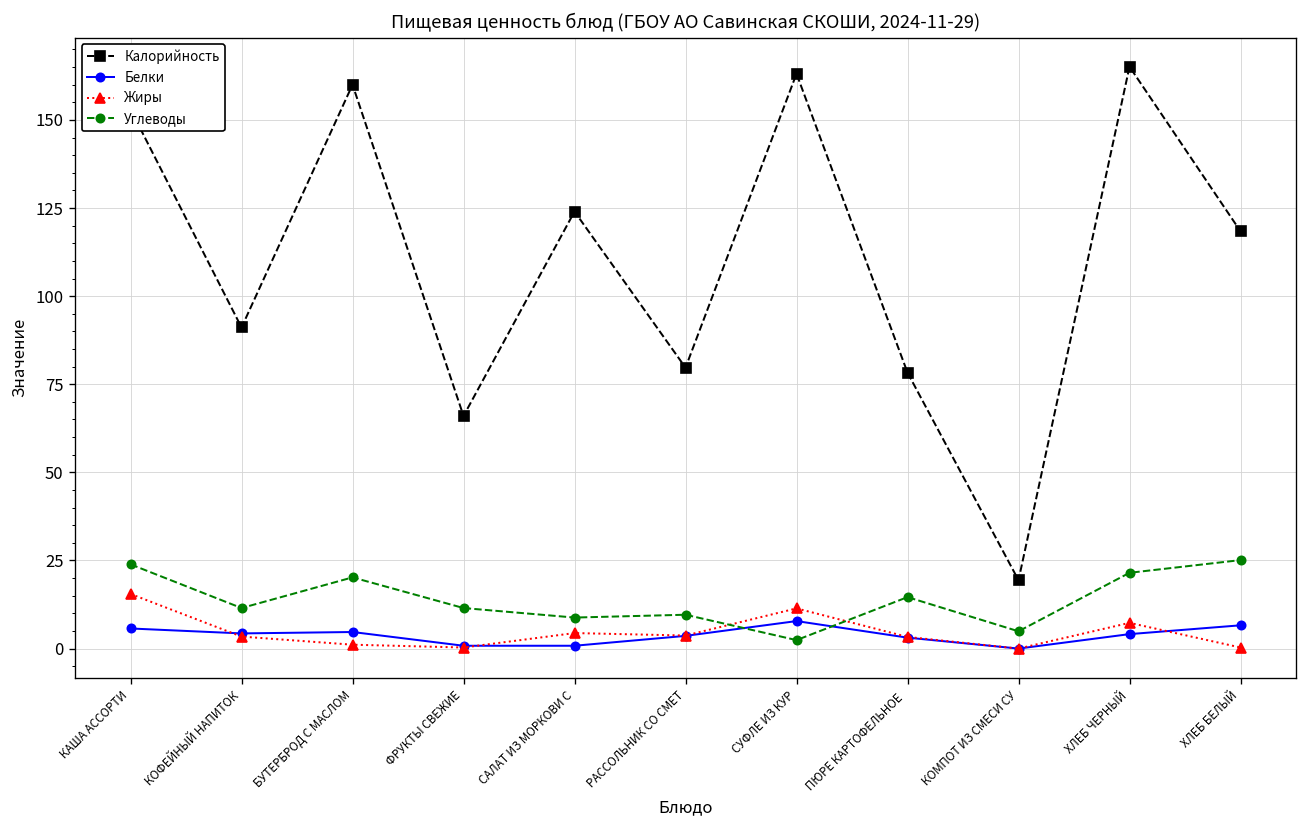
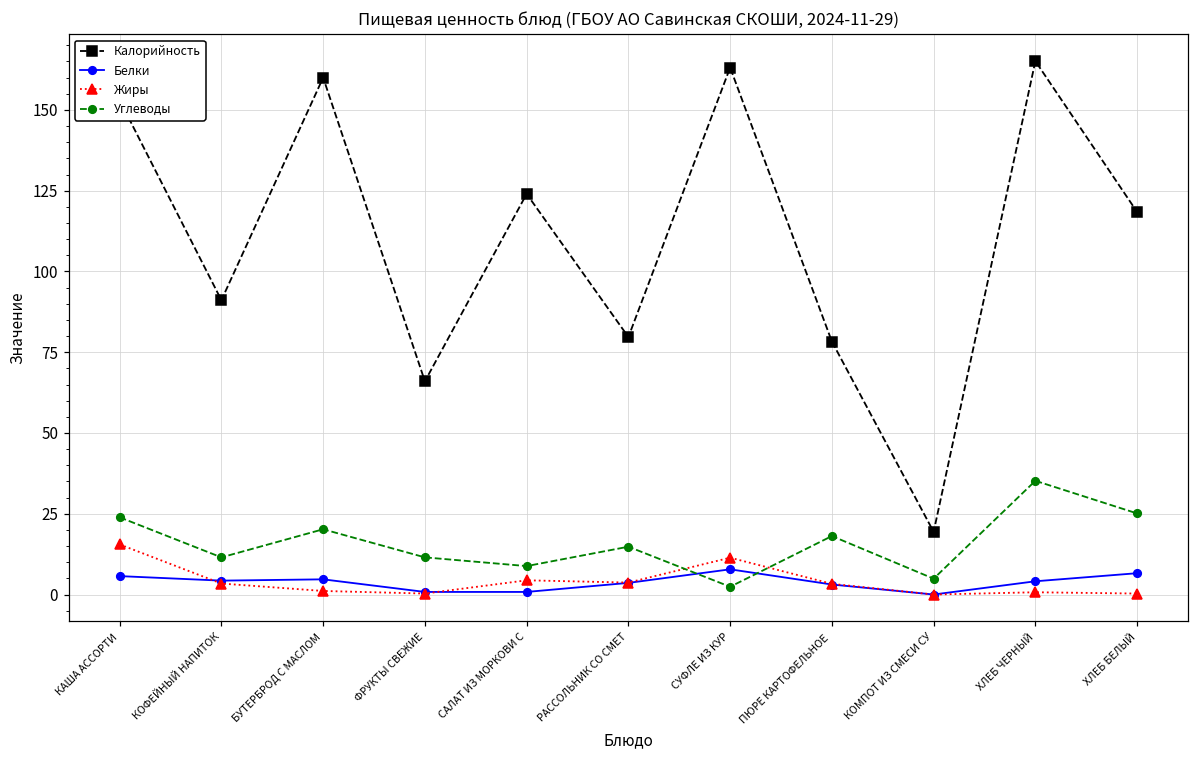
Углеводы, РАССОЛЬНИК СО СМЕТ: 10 -> 15
Углеводы, ПЮРЕ КАРТОФЕЛЬНОЕ: 15 -> 18
Жиры, ХЛЕБ ЧЕРНЫЙ: 7 -> 1
Углеводы, ХЛЕБ ЧЕРНЫЙ: 22 -> 35
